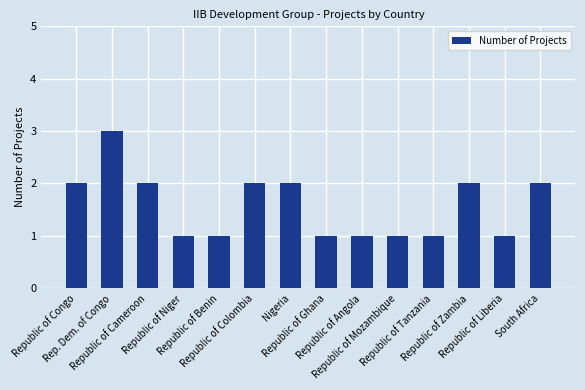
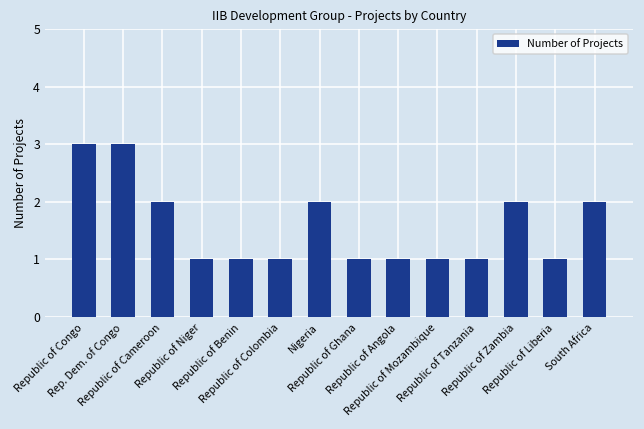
Republic of Congo: 2 -> 3
Republic of Colombia: 2 -> 1
